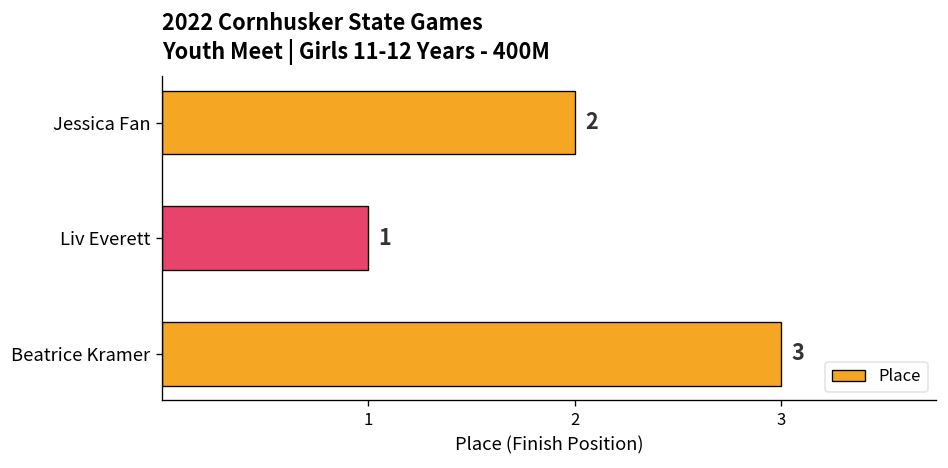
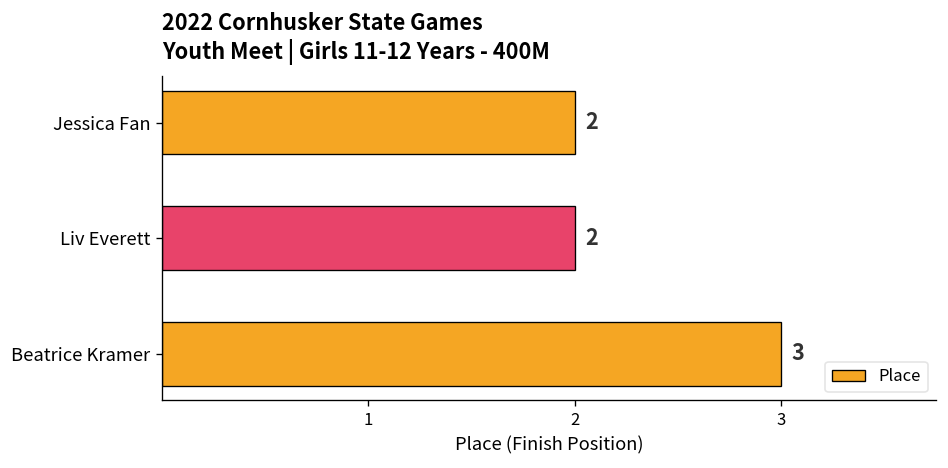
Liv Everett: 1 -> 2
